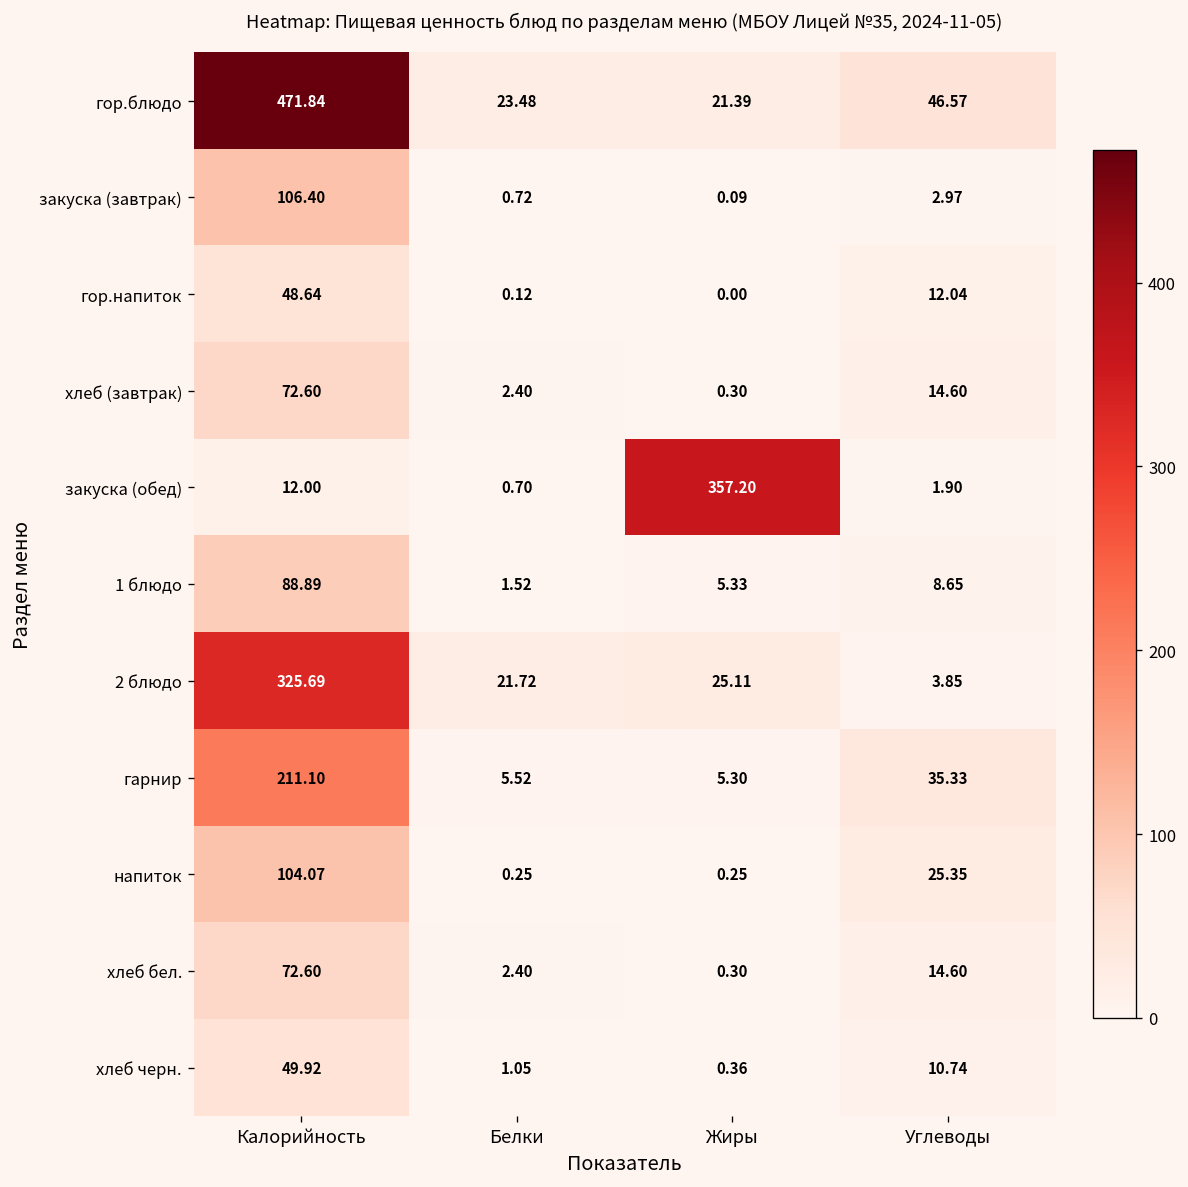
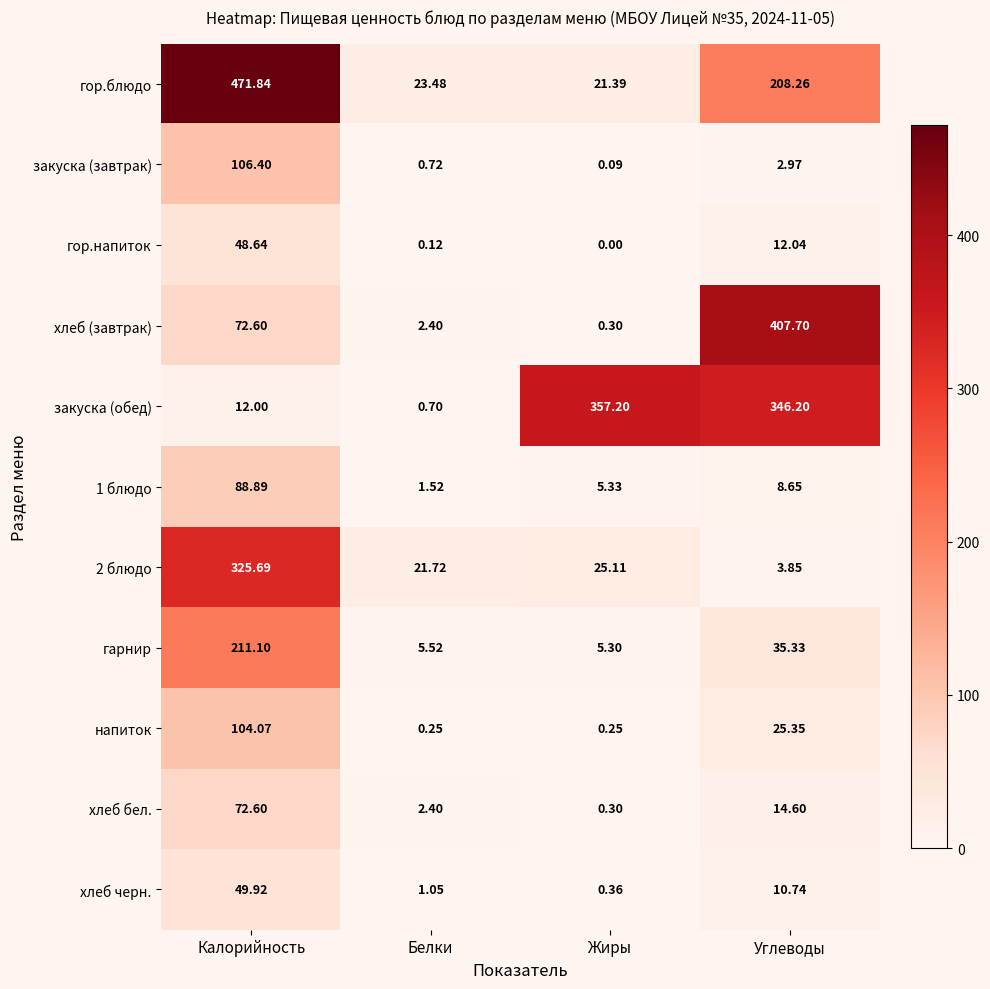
гор.блюдо, Углеводы: 46.57 -> 208.26
хлеб (завтрак), Углеводы: 14.60 -> 407.70
закуска (обед), Углеводы: 1.90 -> 346.20
